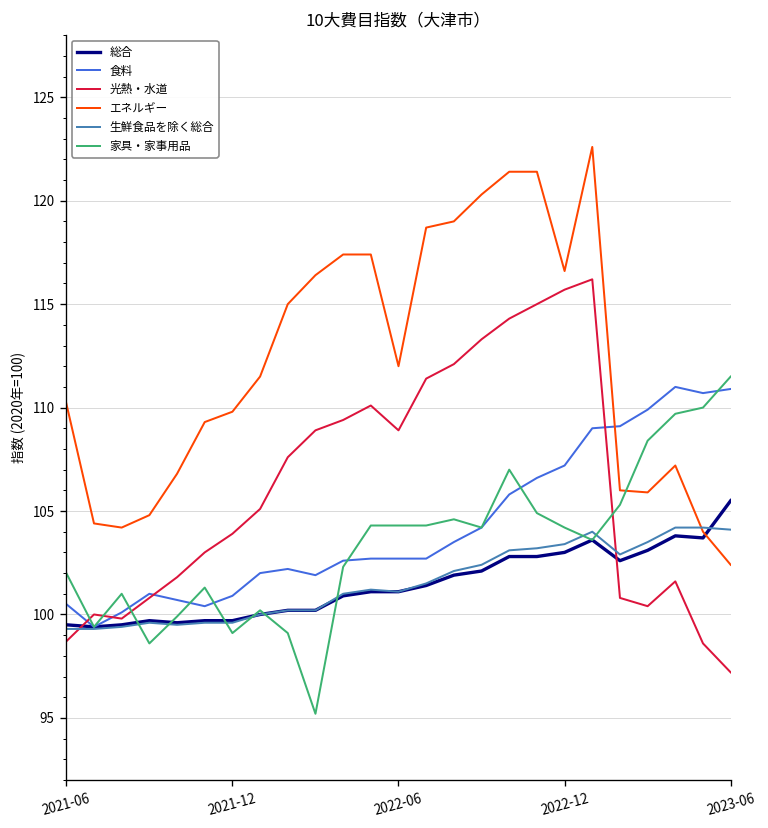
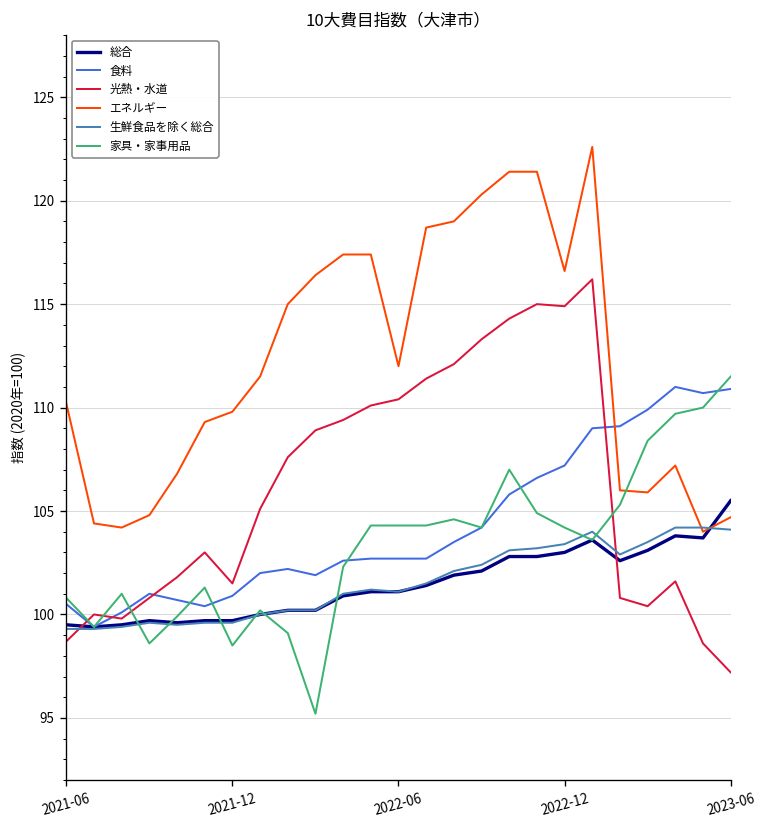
家具・家事用品, 2021-06: 102.0 -> 100.8
光熱・水道, 2021-12: 103.9 -> 101.5
家具・家事用品, 2021-12: 99.1 -> 98.5
光熱・水道, 2022-06: 108.9 -> 110.4
光熱・水道, 2022-12: 115.7 -> 114.9
エネルギー, 2023-06: 102.4 -> 104.7
